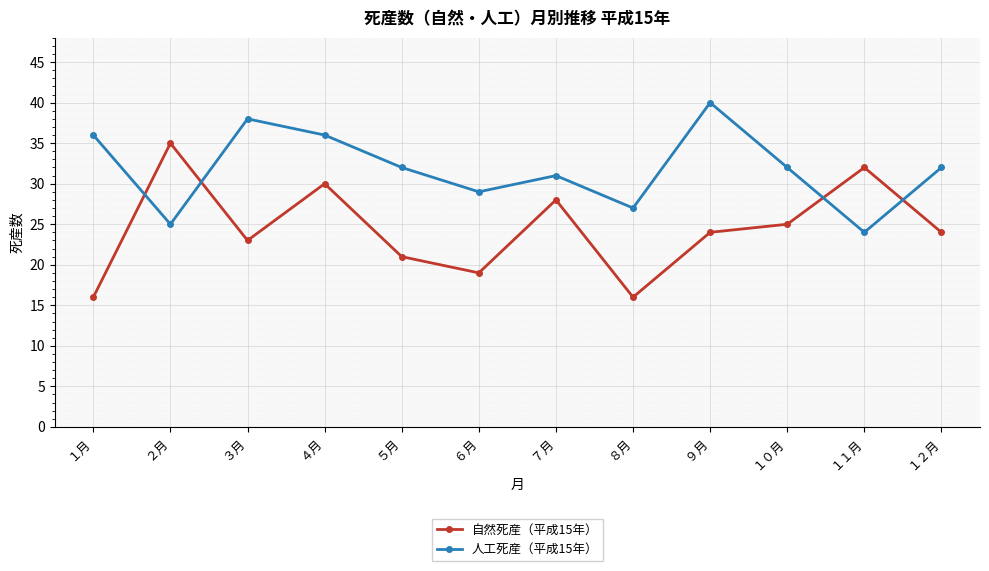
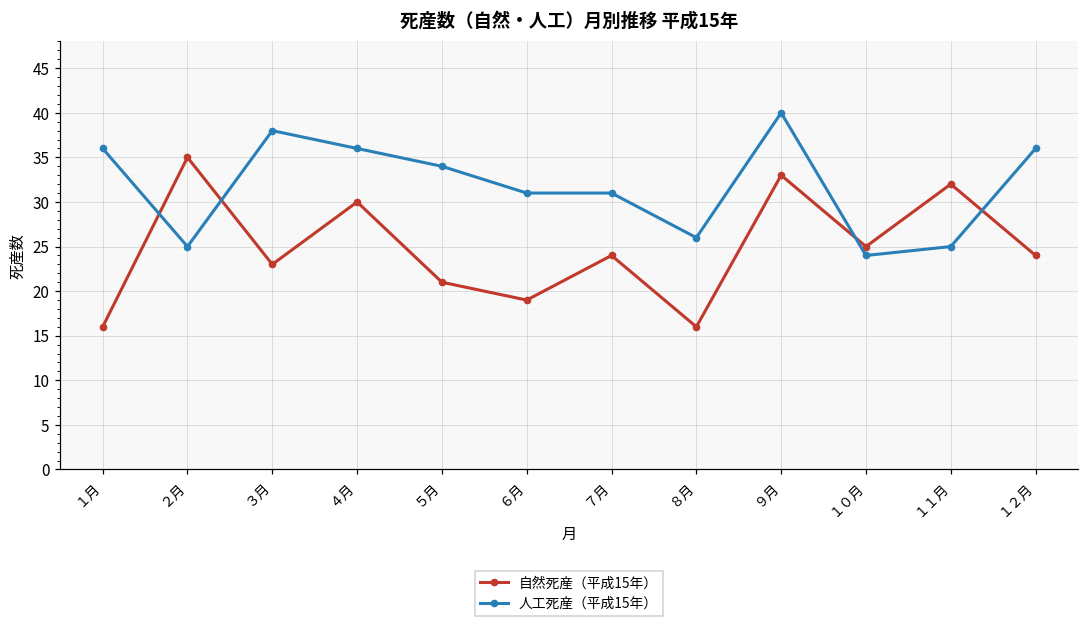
人工死産（平成15年）, ５月: 32 -> 34
人工死産（平成15年）, ６月: 29 -> 31
自然死産（平成15年）, ７月: 28 -> 24
人工死産（平成15年）, ８月: 27 -> 26
自然死産（平成15年）, ９月: 24 -> 33
人工死産（平成15年）, １０月: 32 -> 24
人工死産（平成15年）, １１月: 24 -> 25
人工死産（平成15年）, １２月: 32 -> 36
